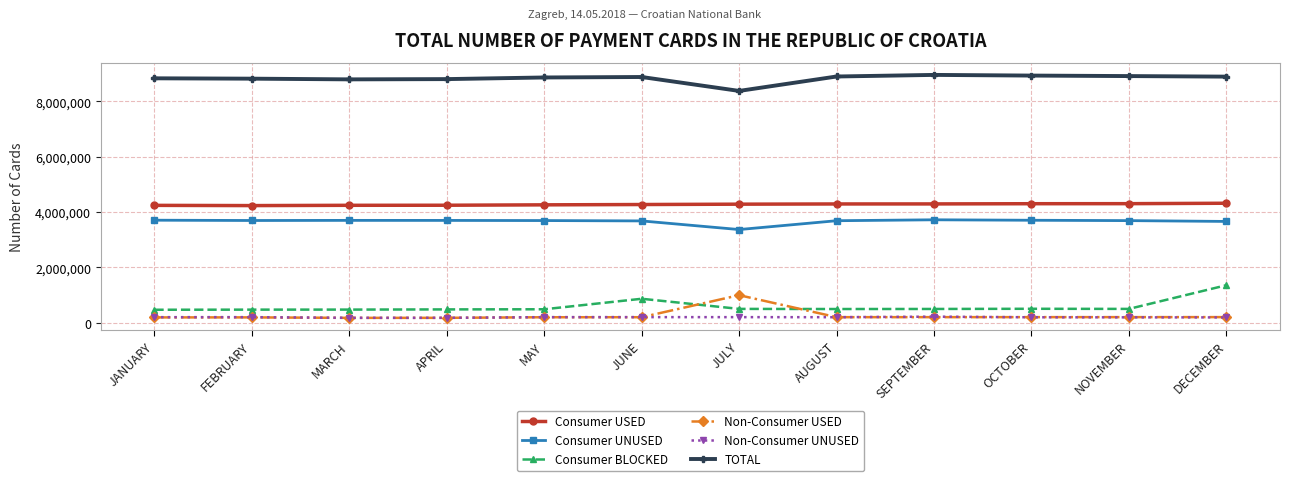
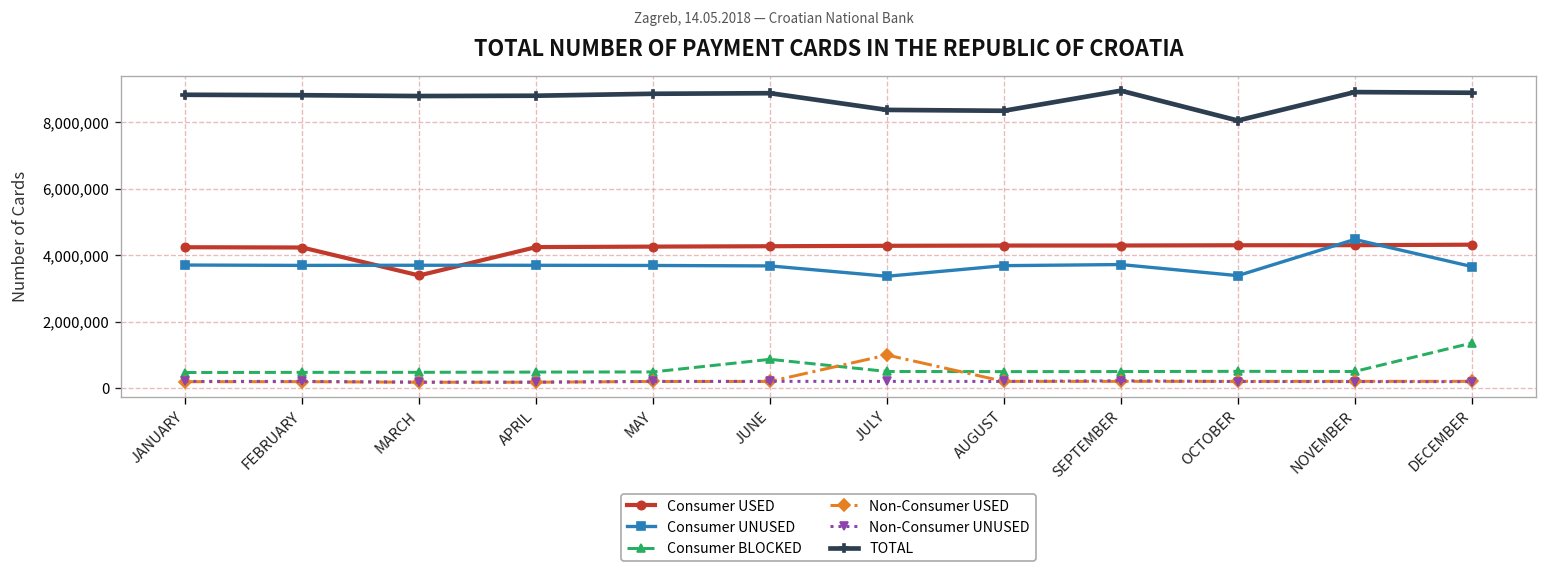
Consumer USED, MARCH: 4,200,000 -> 3,400,000
TOTAL, AUGUST: 8,900,000 -> 8,400,000
Consumer UNUSED, OCTOBER: 3,700,000 -> 3,400,000
TOTAL, OCTOBER: 8,900,000 -> 8,100,000
Consumer UNUSED, NOVEMBER: 3,700,000 -> 4,500,000
